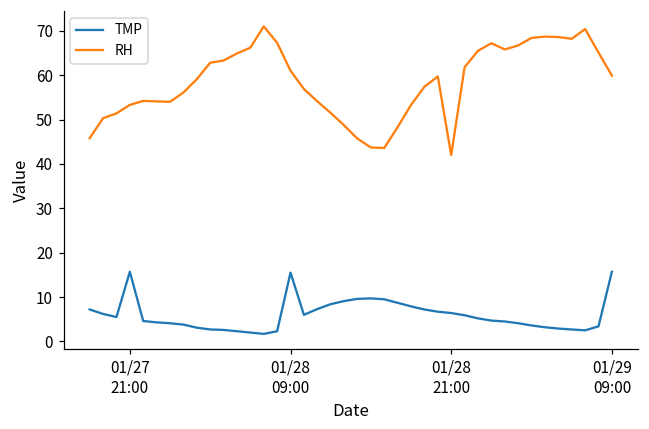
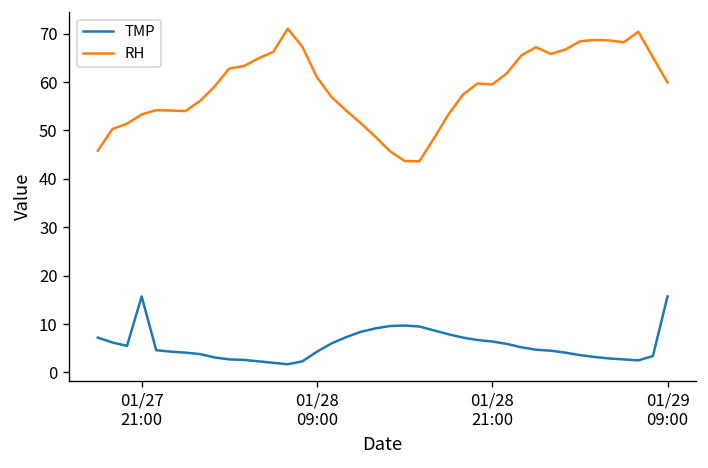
TMP, 01/28 09:00: 16 -> 4
RH, 01/28 21:00: 42 -> 60
